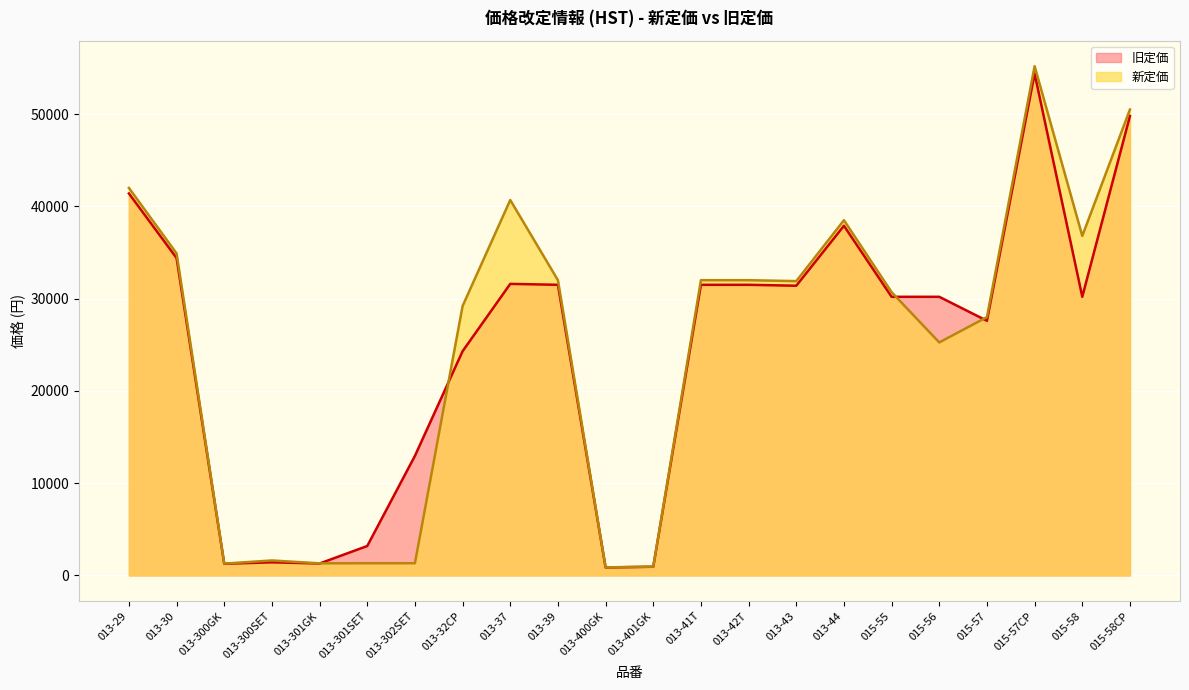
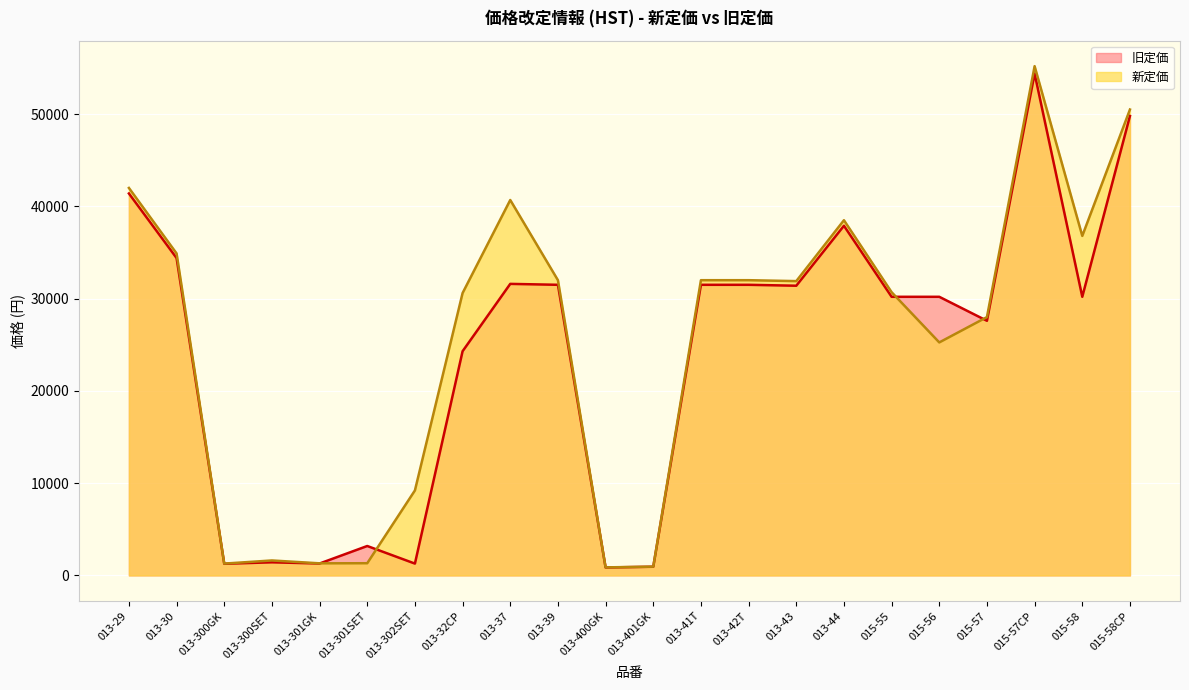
旧定価, 013-302SET: 13000 -> 1000
新定価, 013-302SET: 1000 -> 9000
新定価, 013-32CP: 29000 -> 31000
